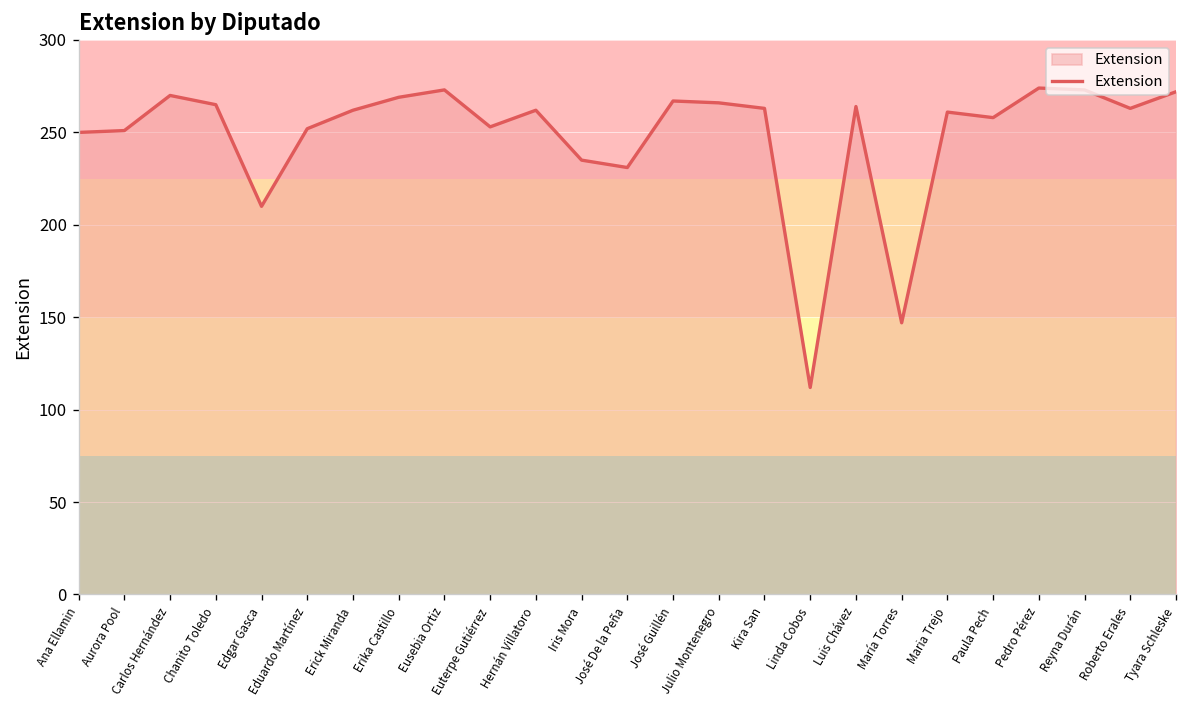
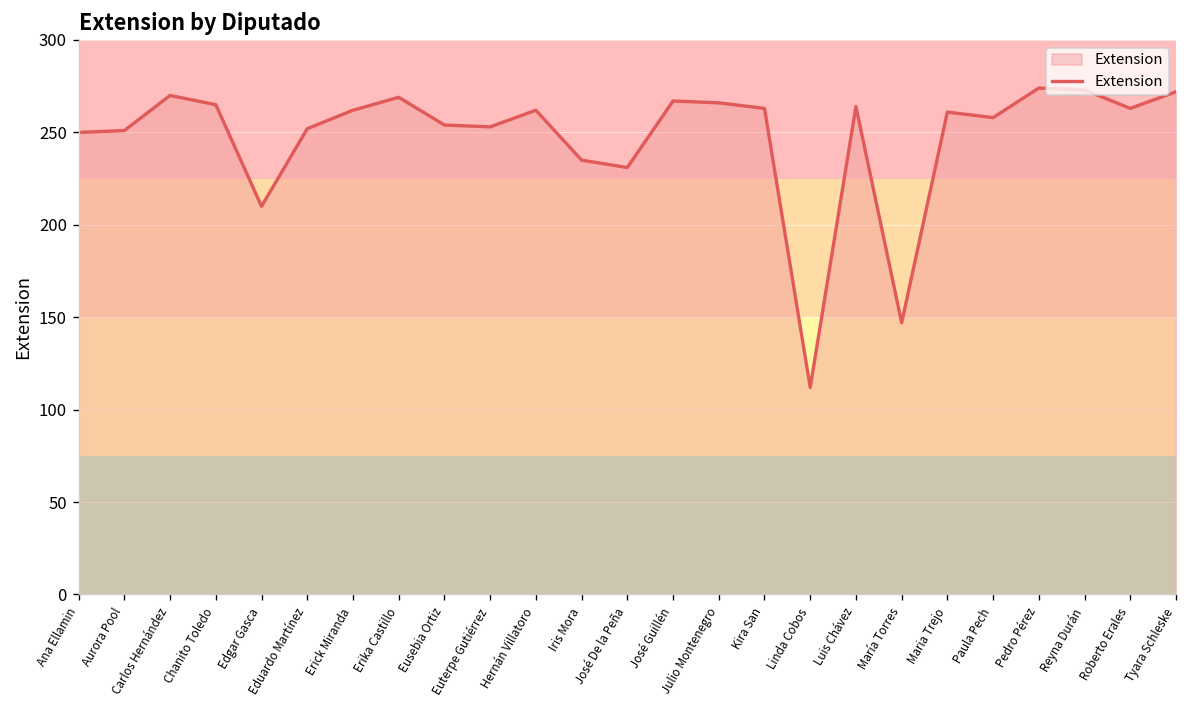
Eusebia Ortiz: 273 -> 254
